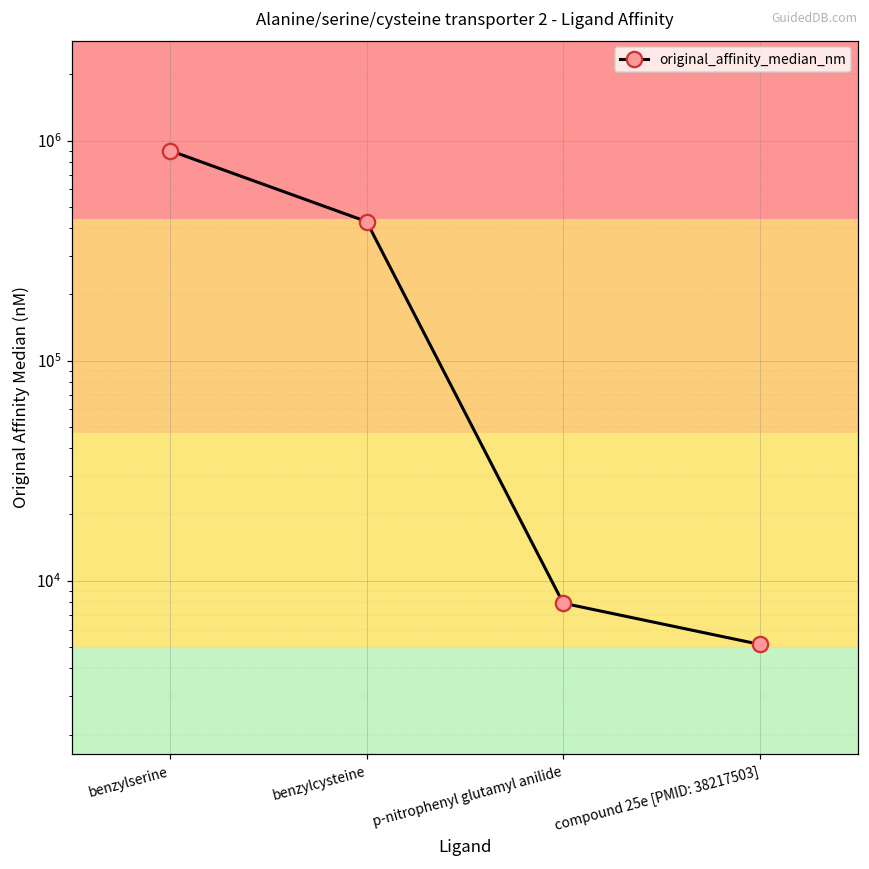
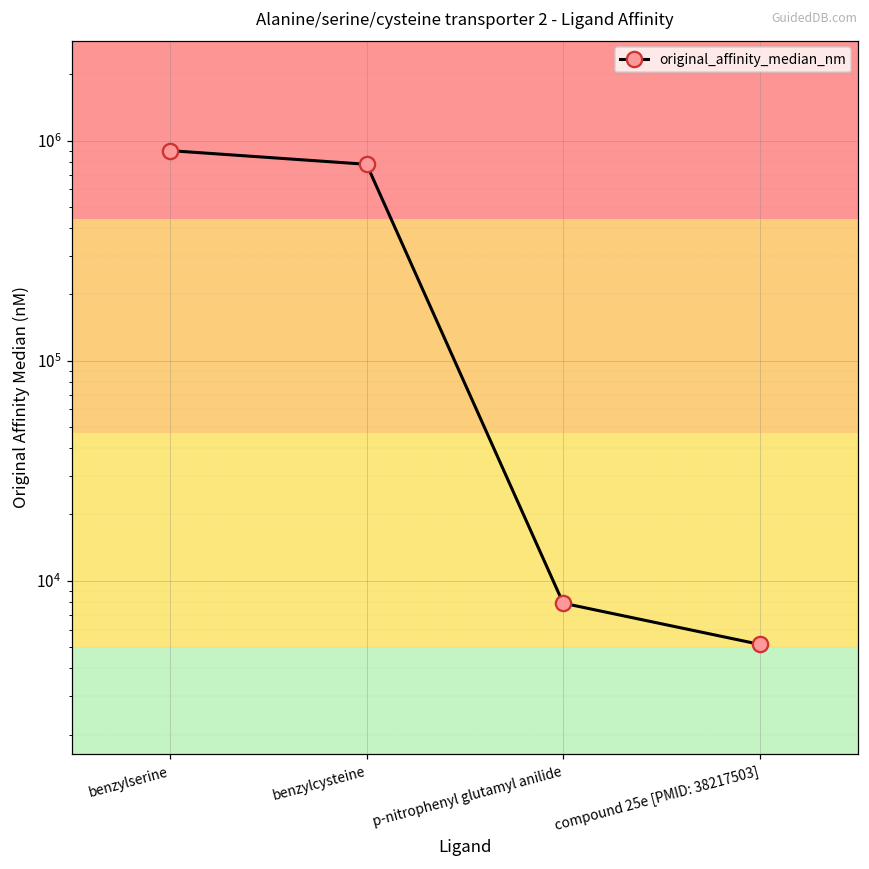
benzylcysteine: 430000 -> 780000
